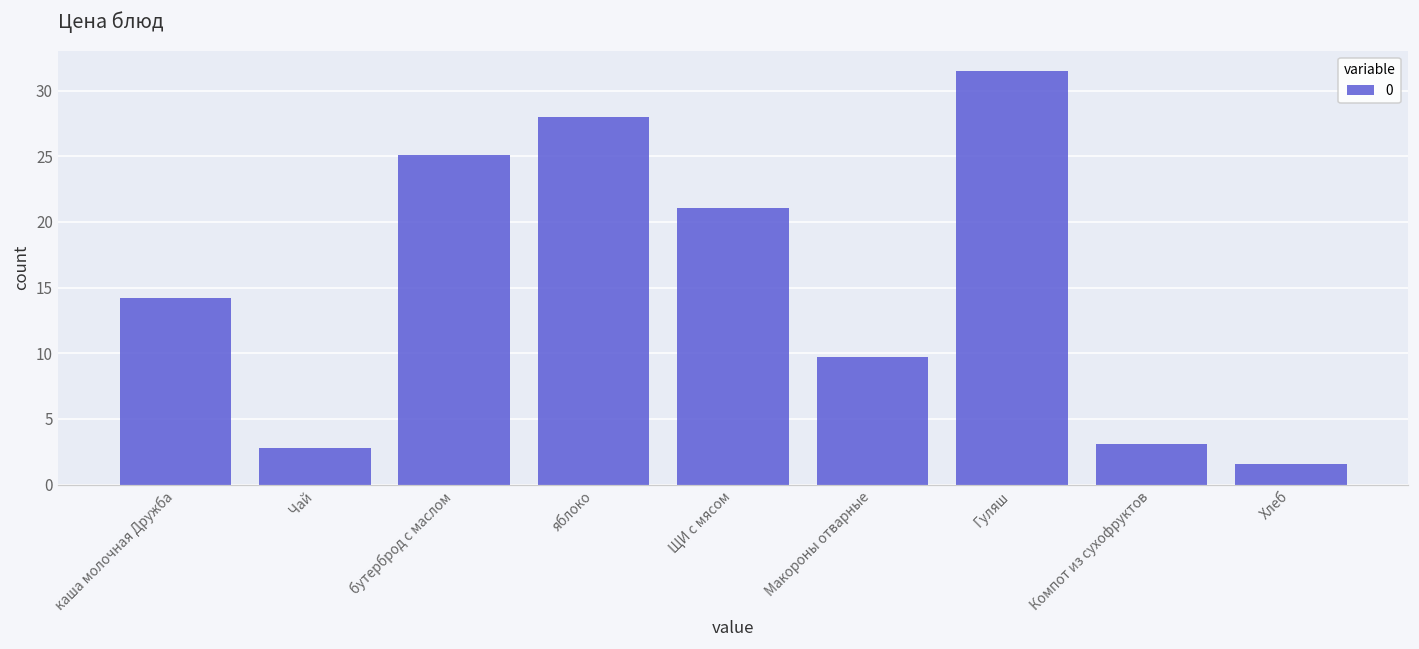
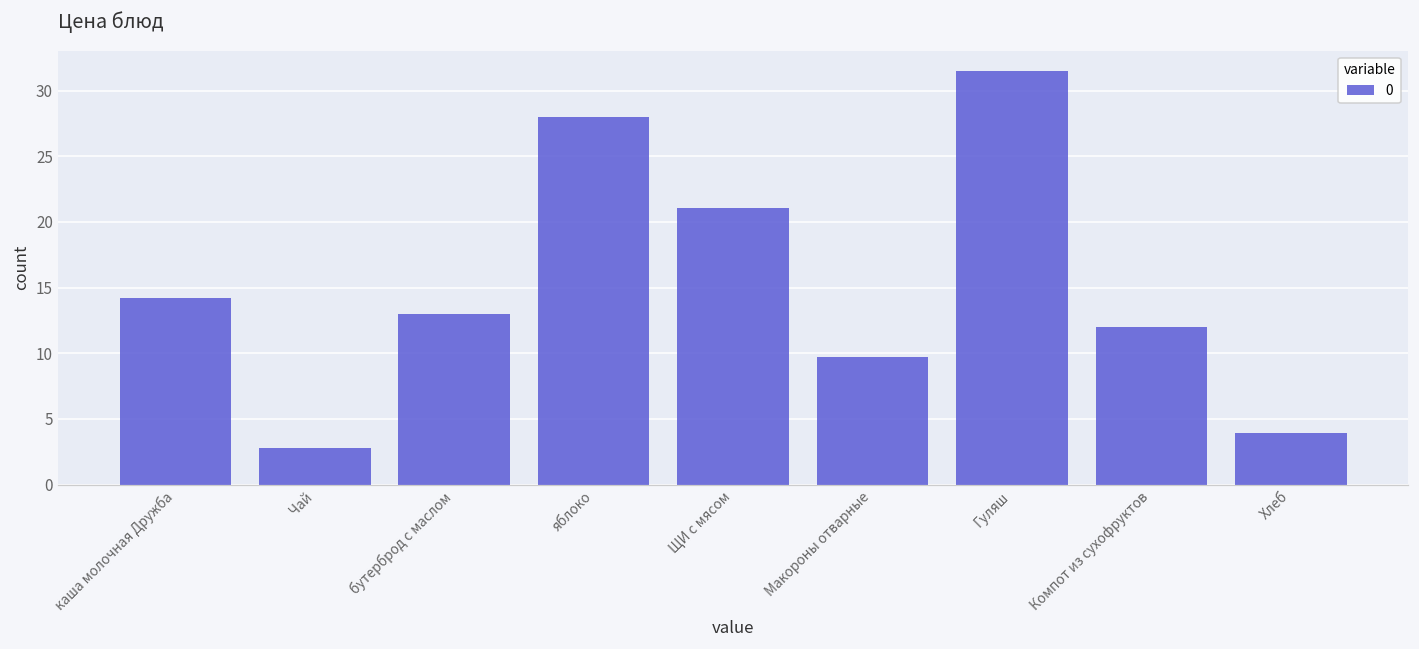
бутерброд с маслом: 25.1 -> 13.0
Компот из сухофруктов: 3.1 -> 12.0
Хлеб: 1.6 -> 3.9
